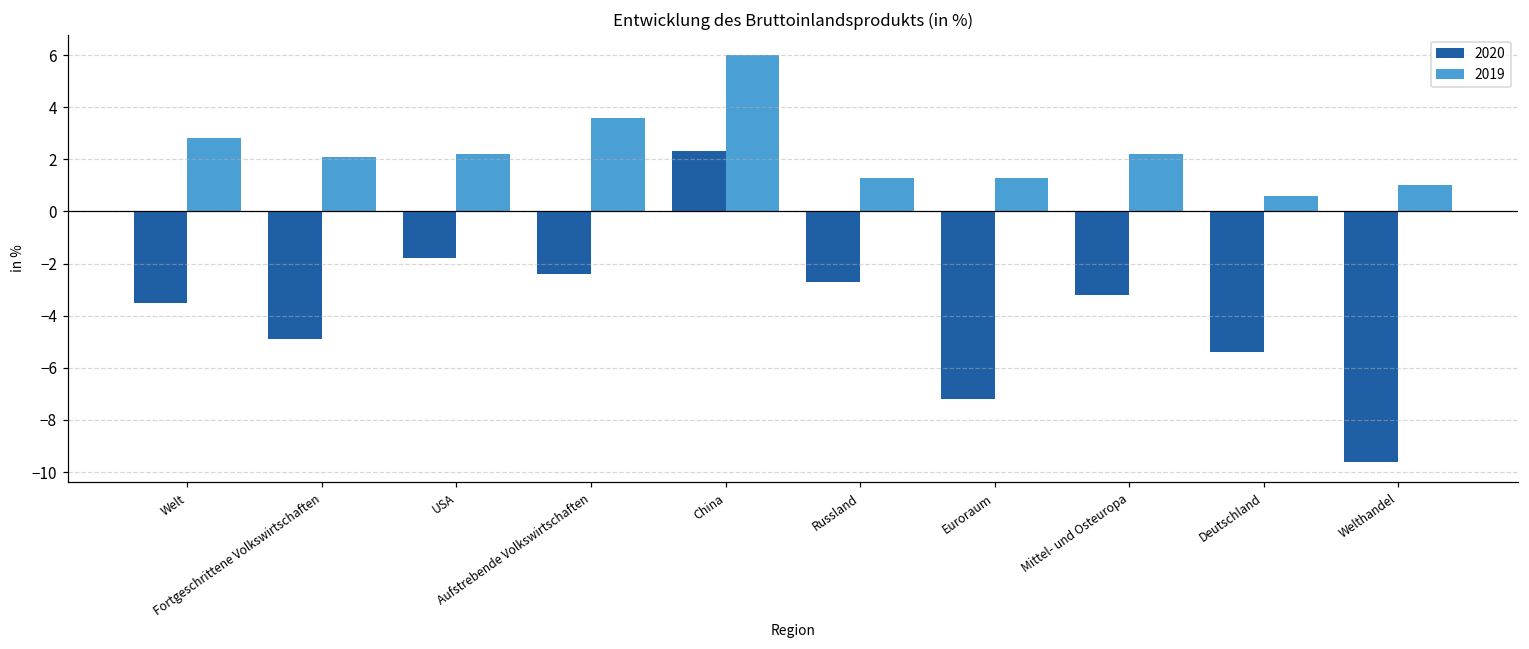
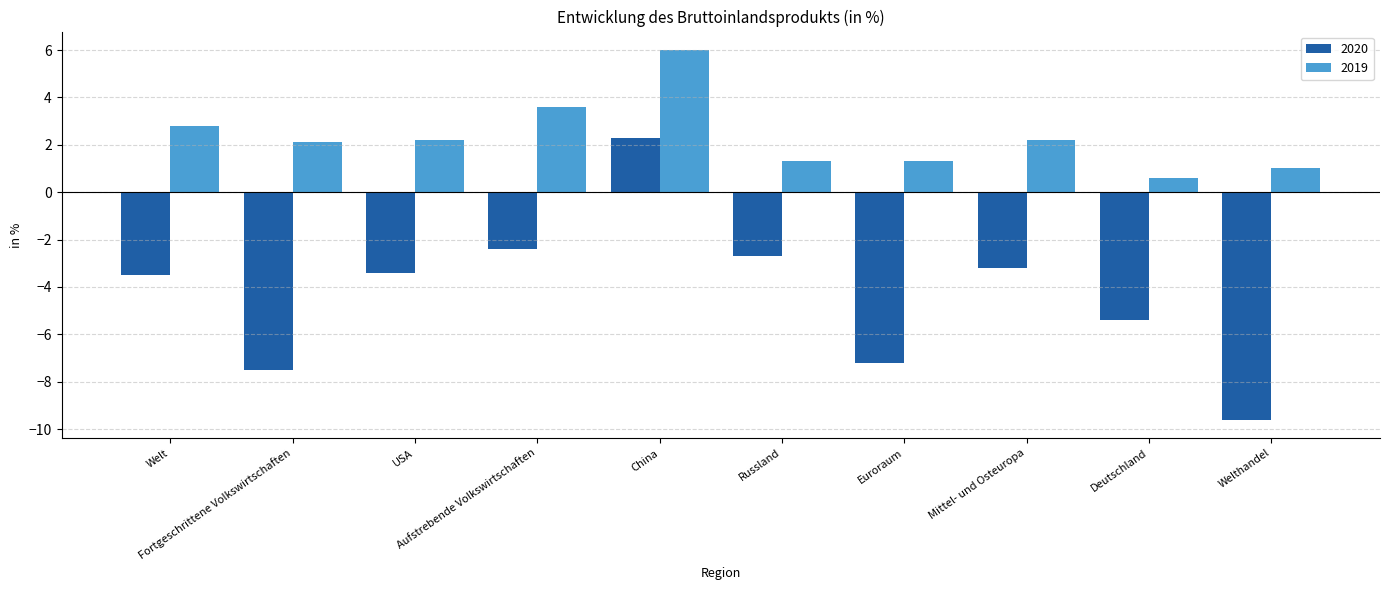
2020, Fortgeschrittene Volkswirtschaften: -4.9 -> -7.5
2020, USA: -1.8 -> -3.4
